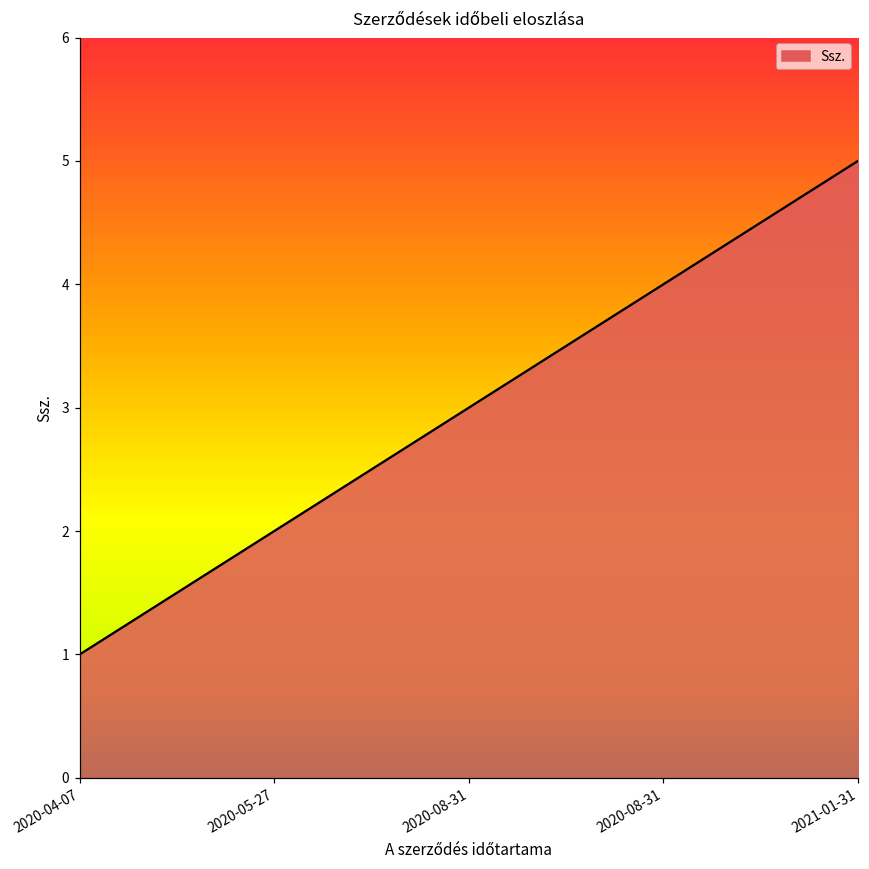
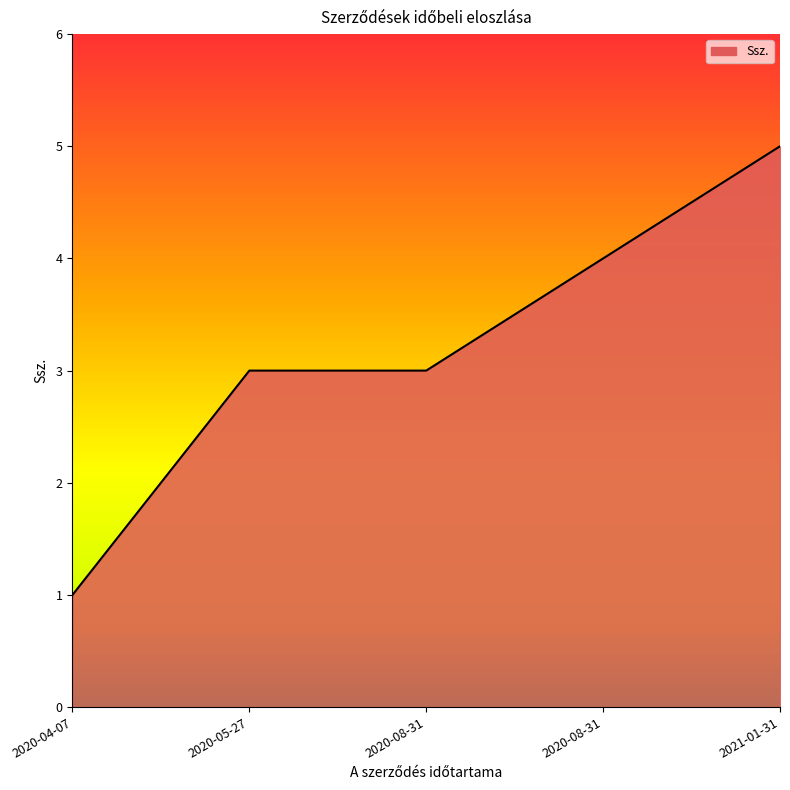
2020-05-27: 2 -> 3
